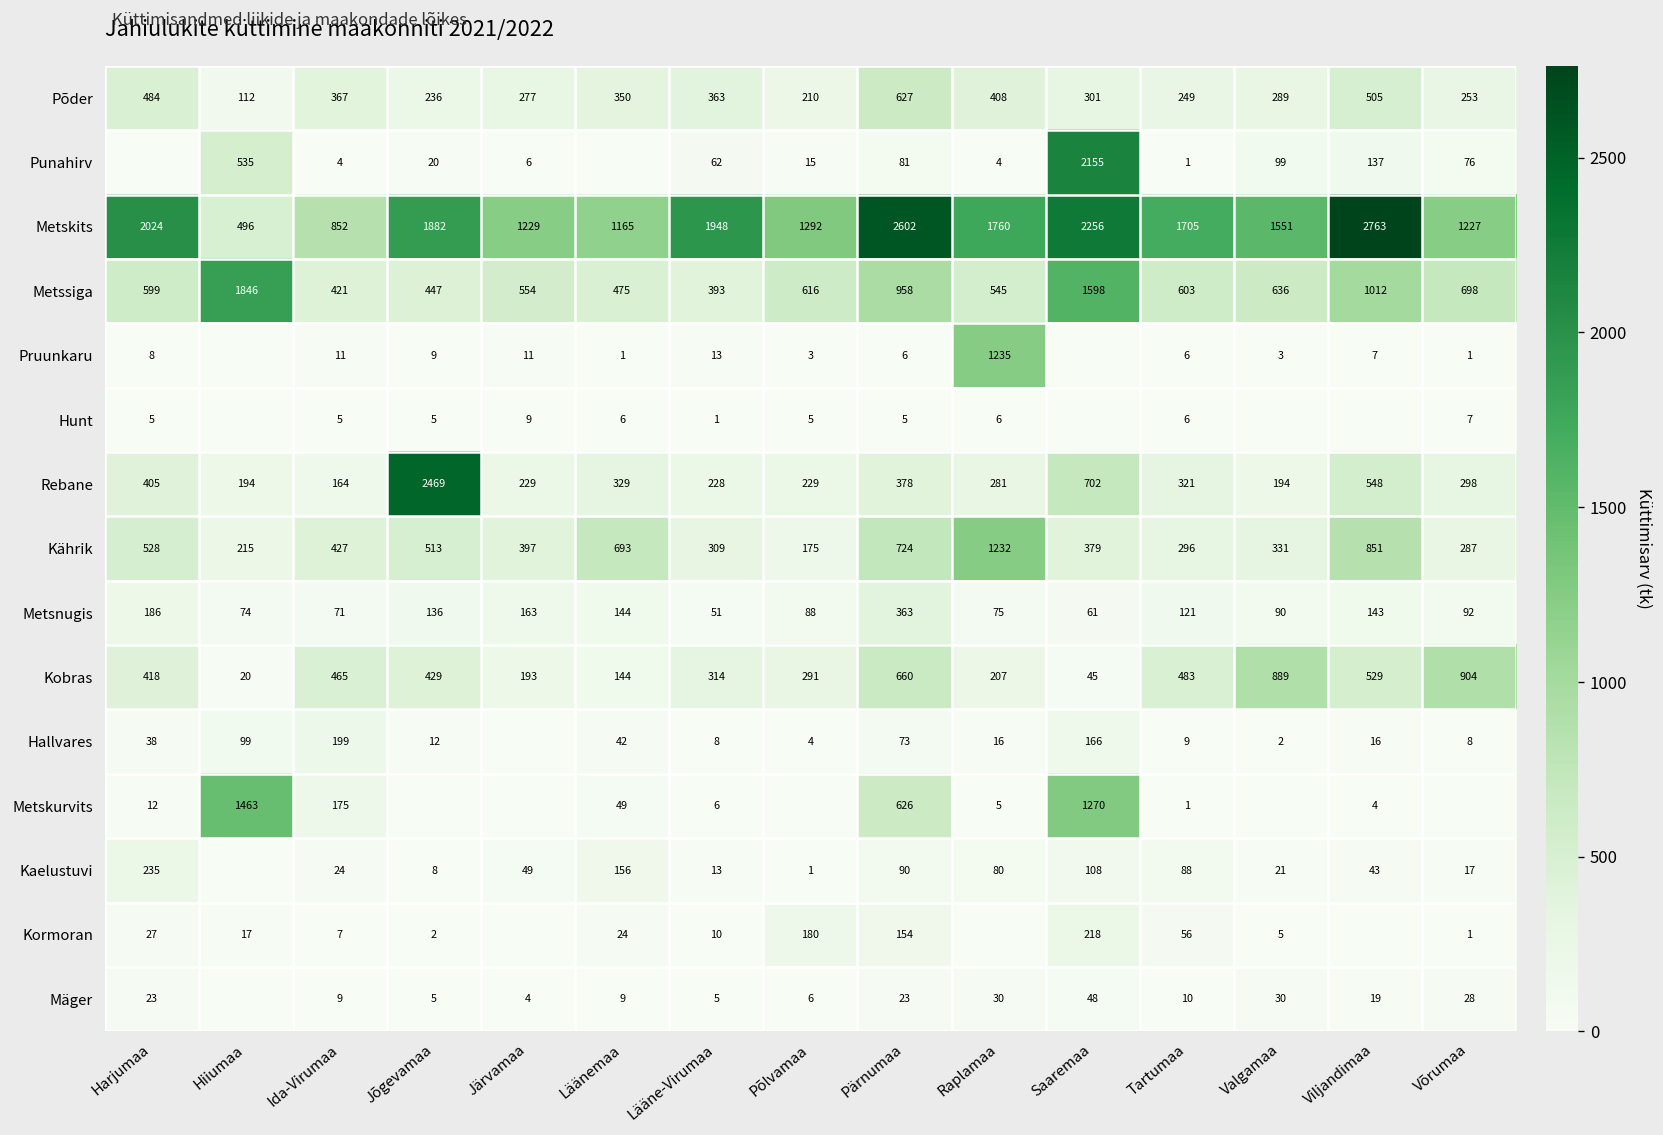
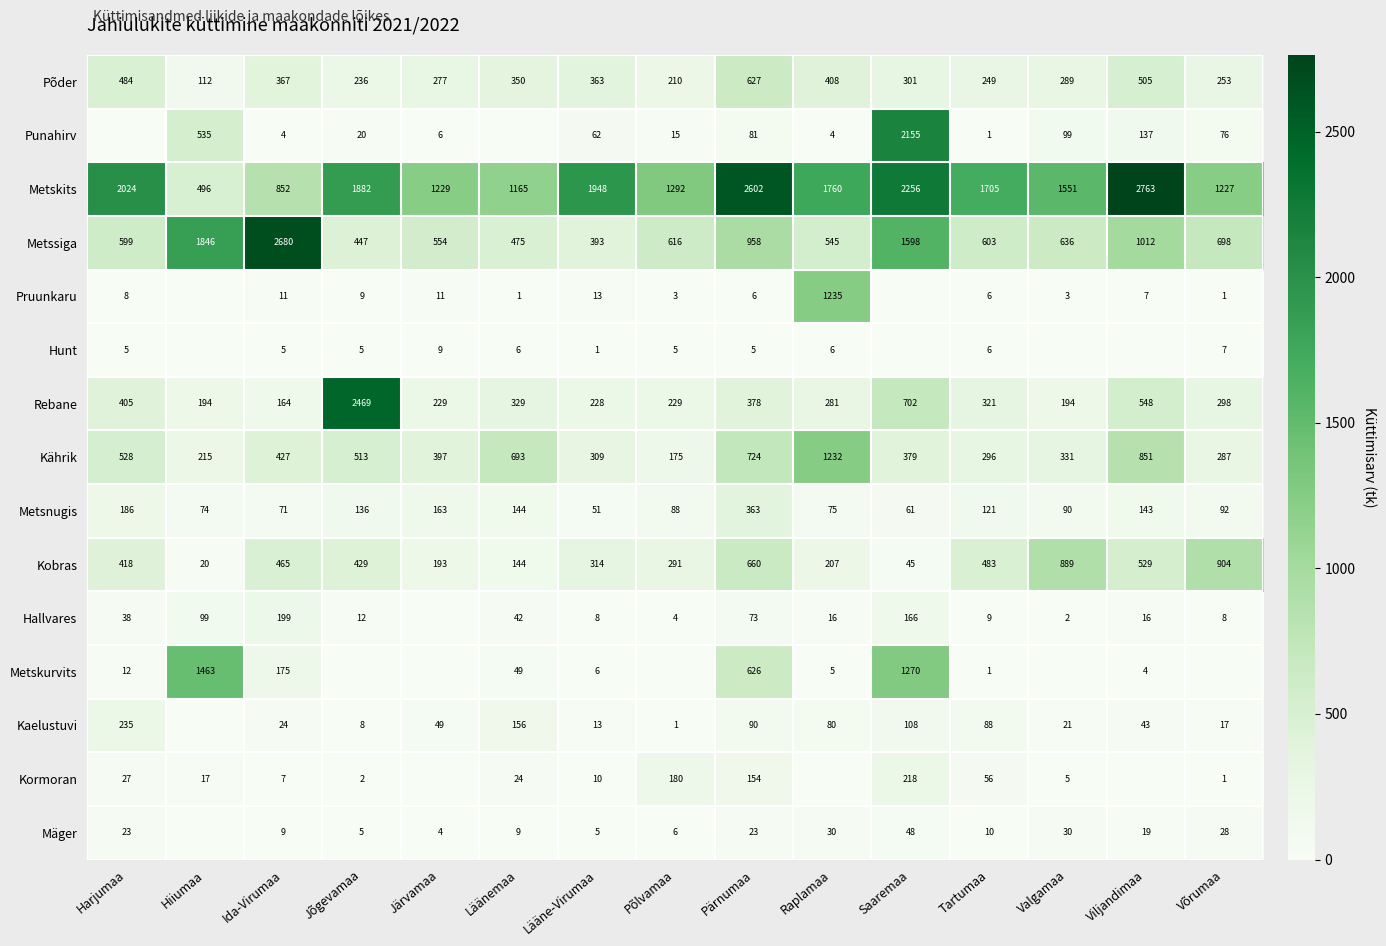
Metssiga, Ida-Virumaa: 421 -> 2680
